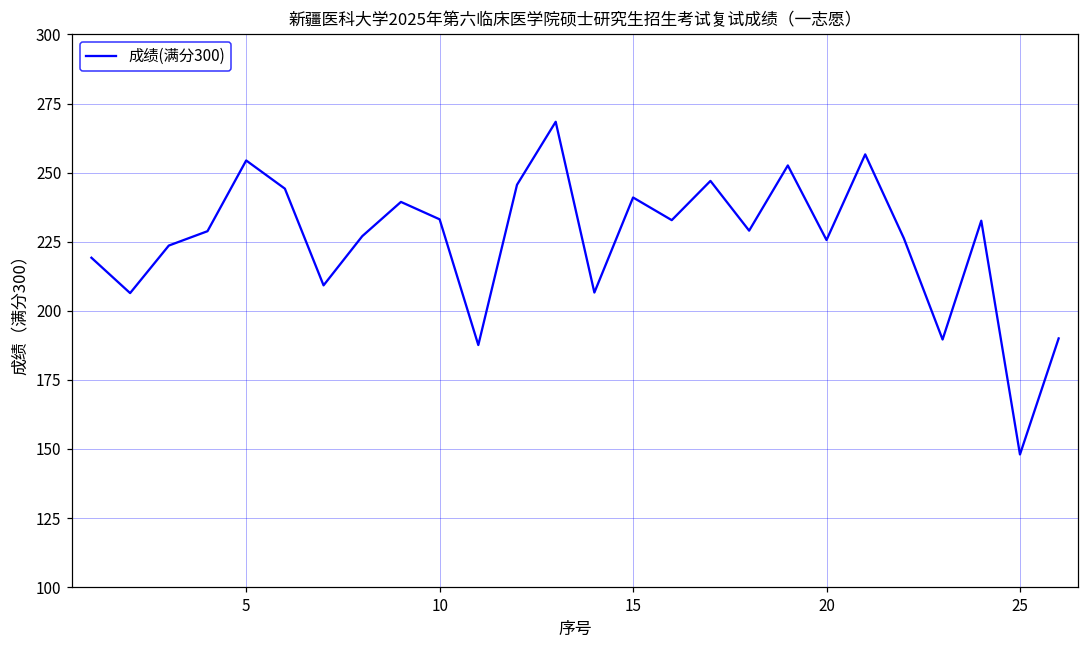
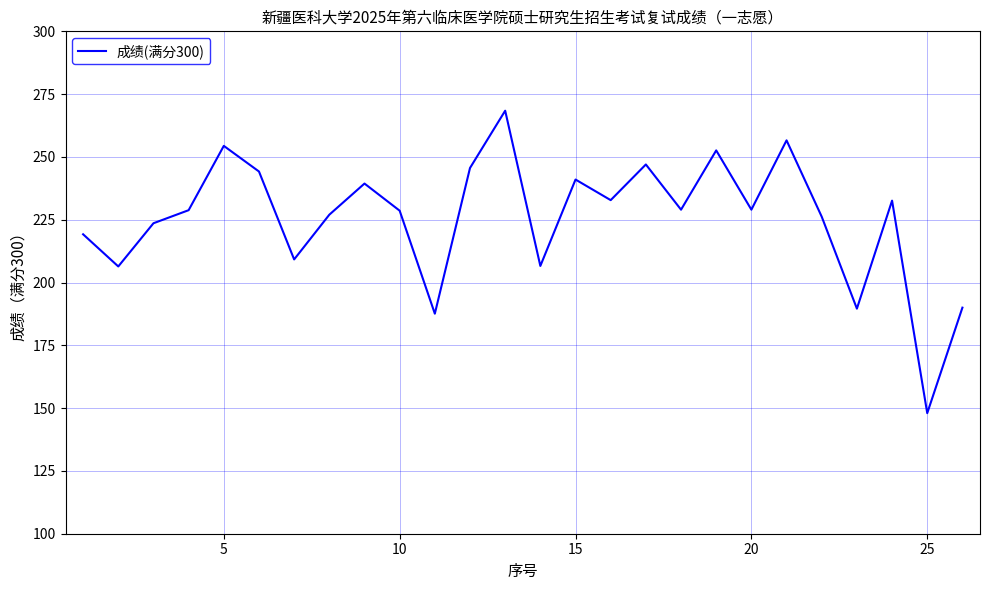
10: 233 -> 229
20: 226 -> 229
